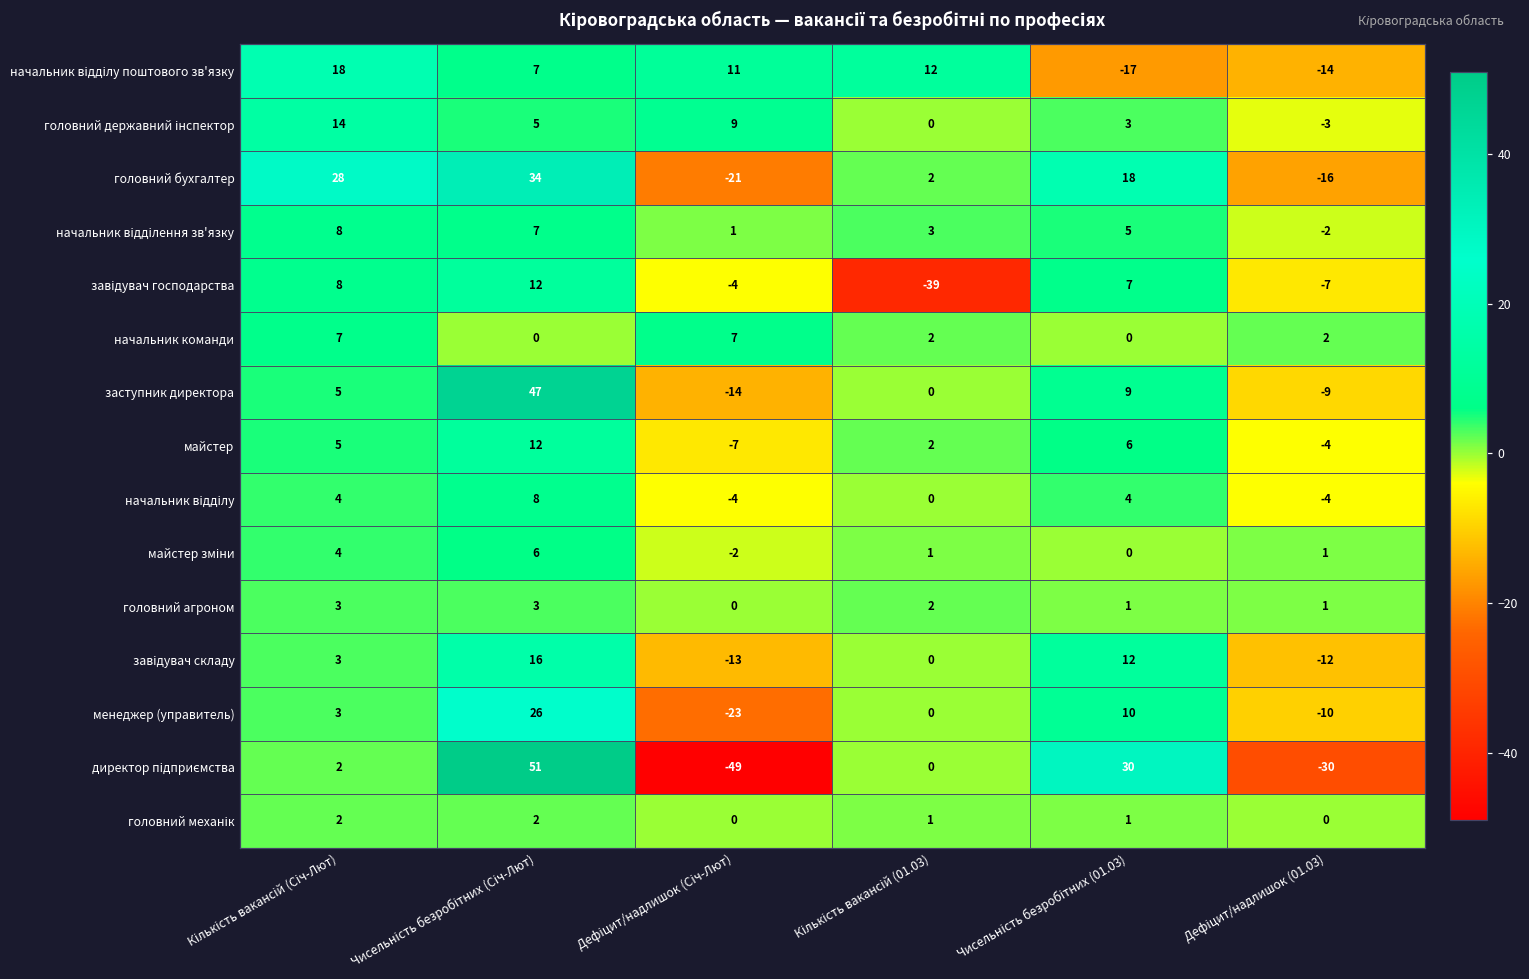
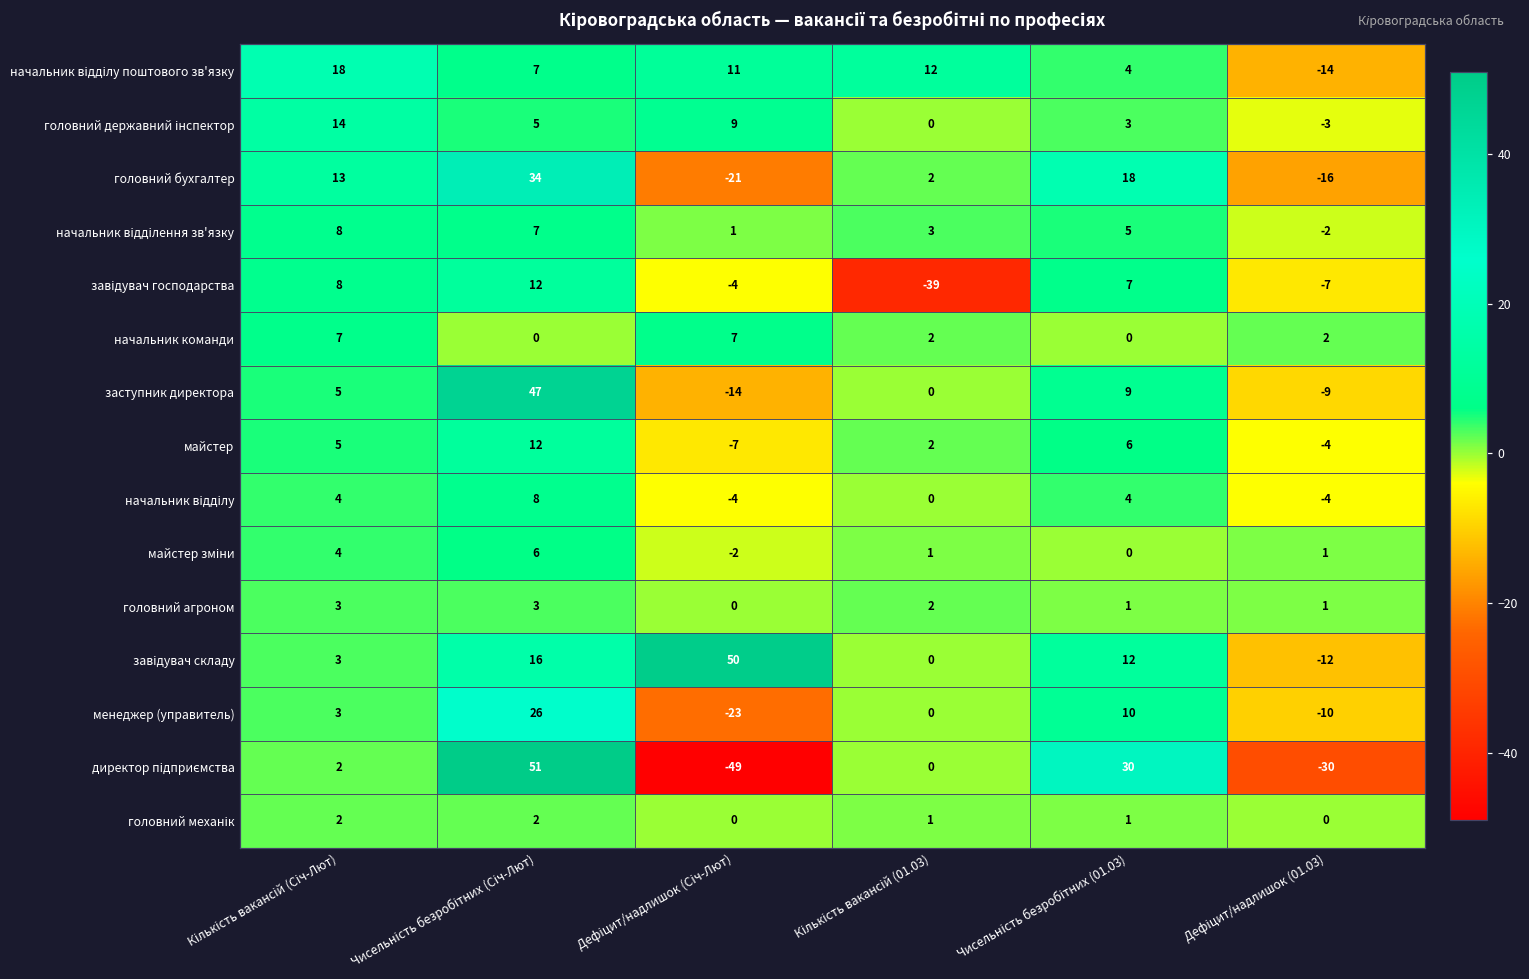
начальник відділу поштового зв'язку, Чисельність безробітних (01.03): -17 -> 4
головний бухгалтер, Кількість вакансій (Січ-Лют): 28 -> 13
завідувач складу, Дефіцит/надлишок (Січ-Лют): -13 -> 50
